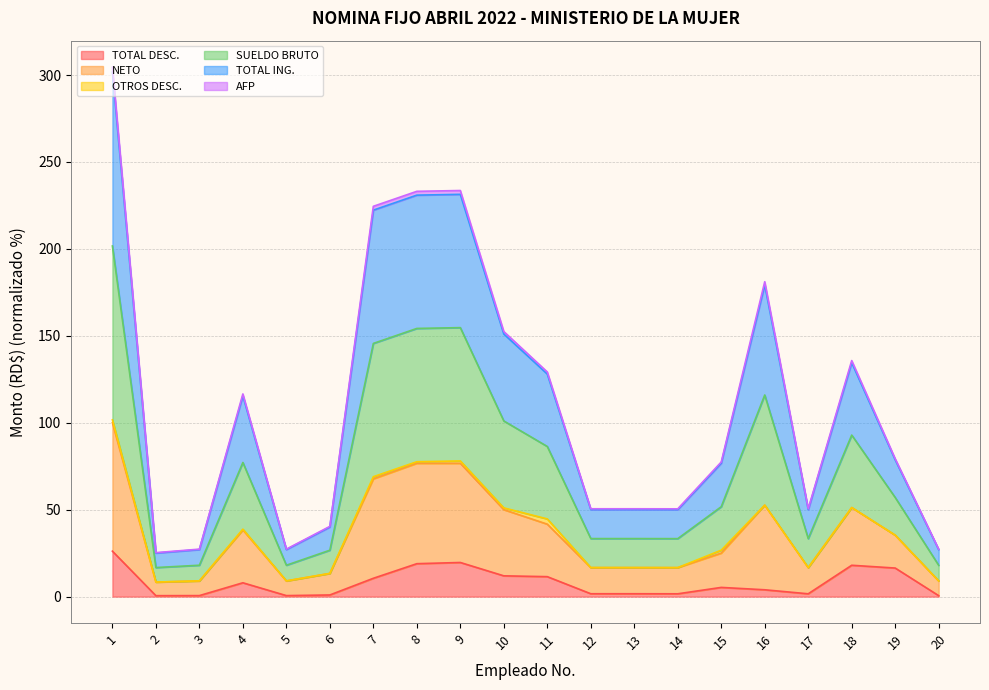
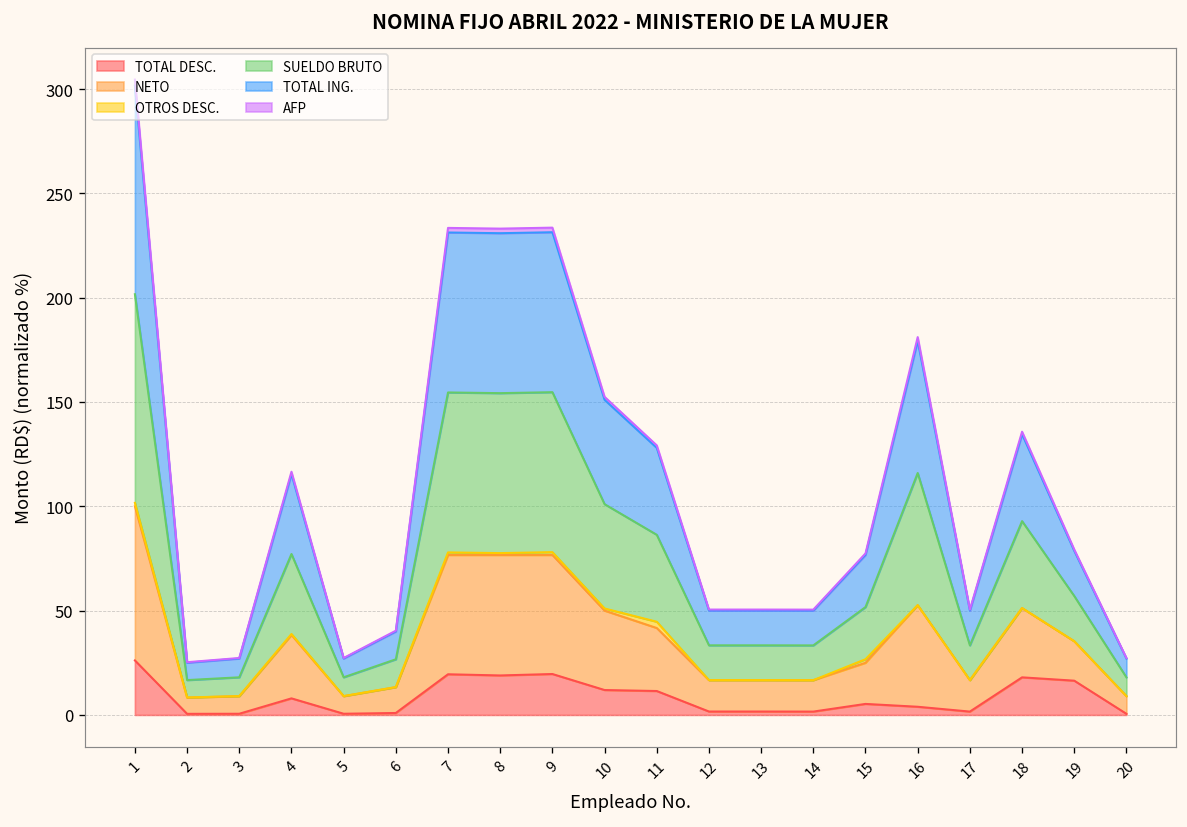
TOTAL DESC., 7: 11 -> 19
